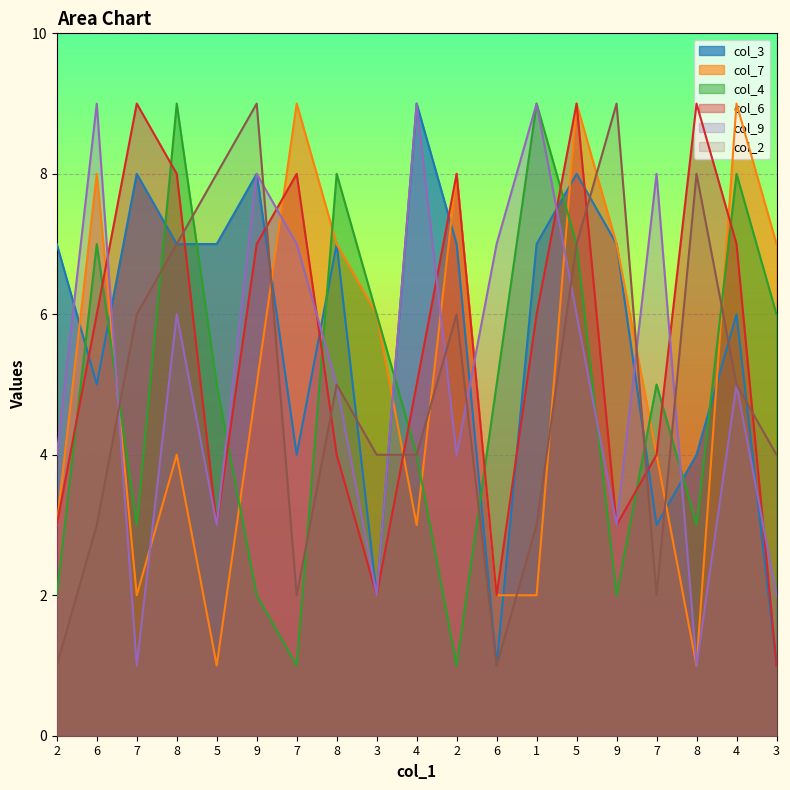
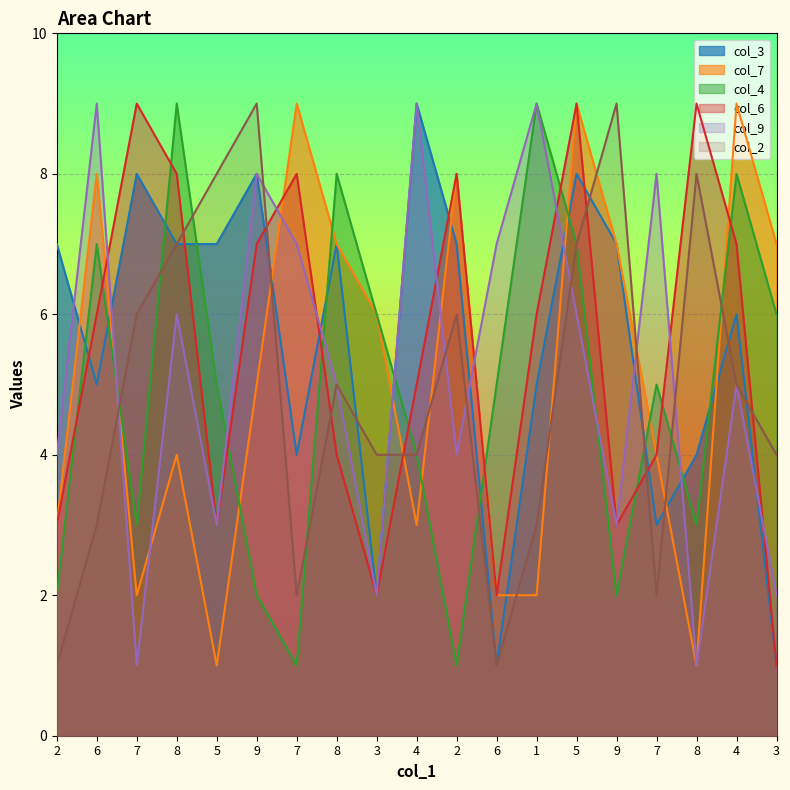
col_3, 1: 7 -> 5
